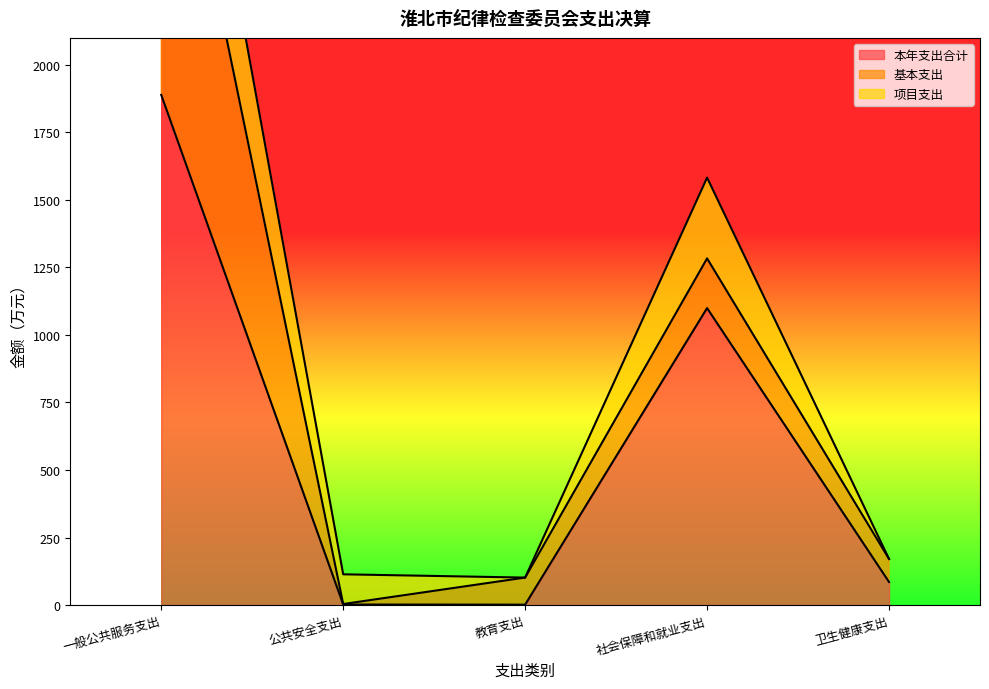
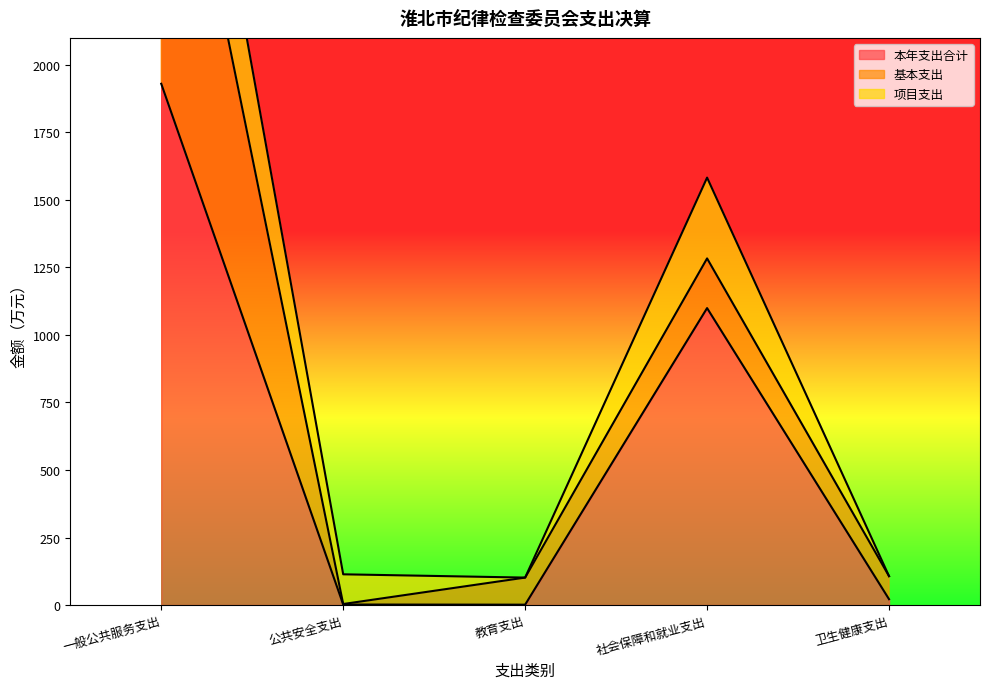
本年支出合计, 一般公共服务支出: 1890 -> 1930
本年支出合计, 卫生健康支出: 90 -> 20
